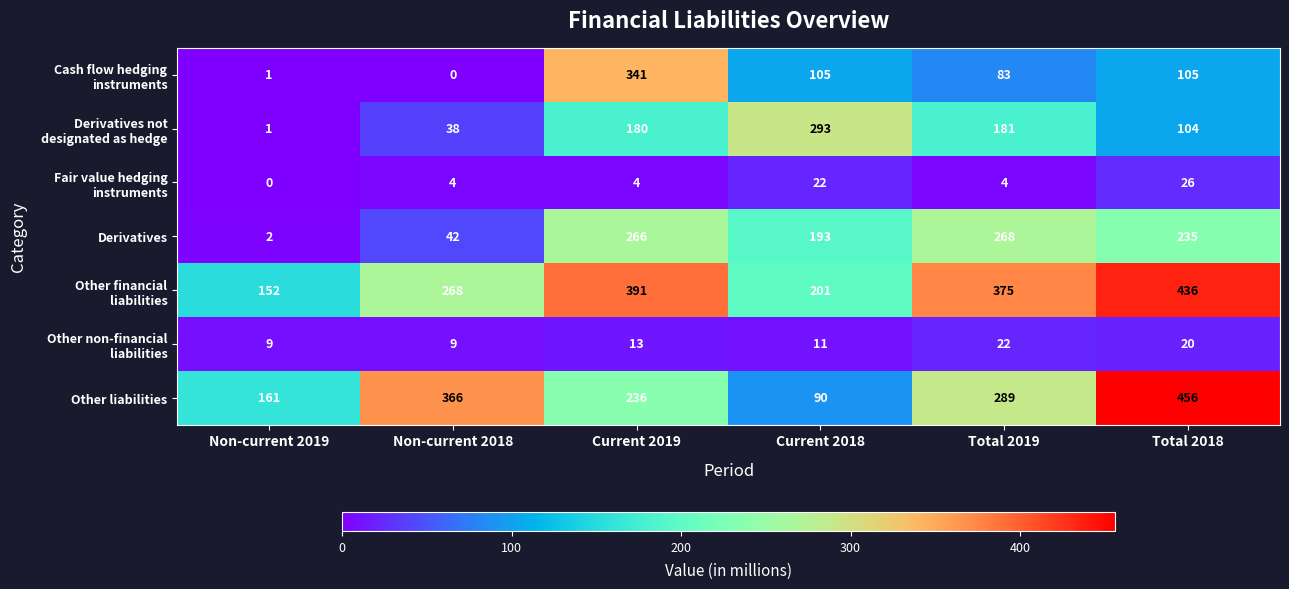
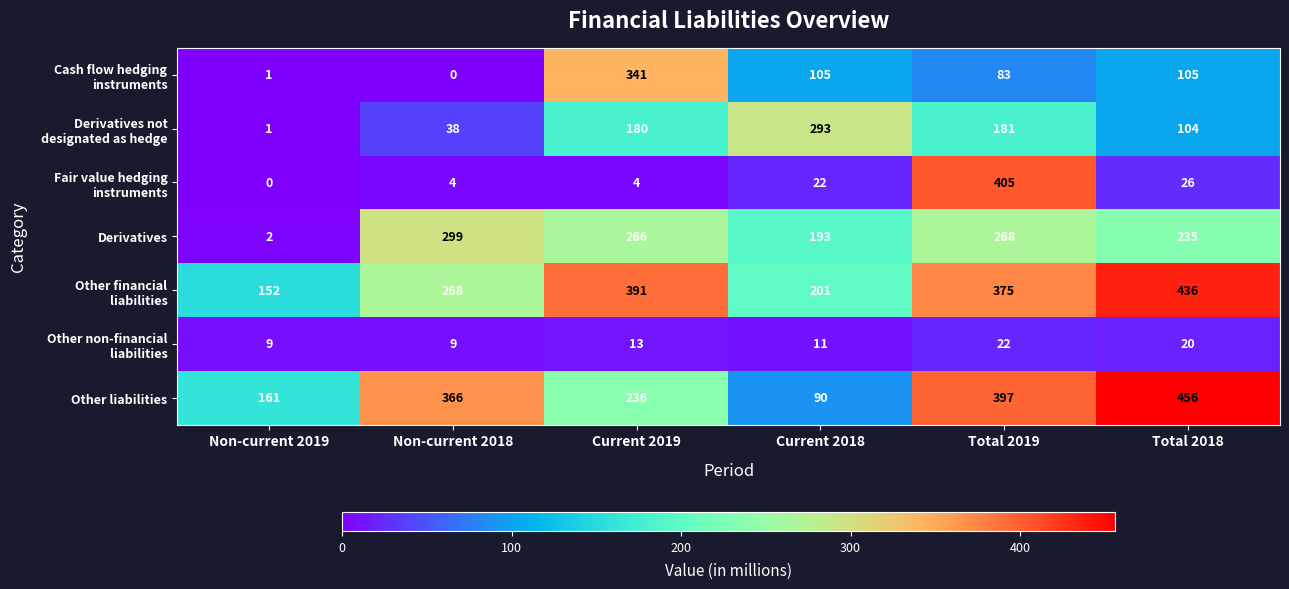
Fair value hedging instruments, Total 2019: 4 -> 405
Derivatives, Non-current 2018: 42 -> 299
Other liabilities, Total 2019: 289 -> 397
